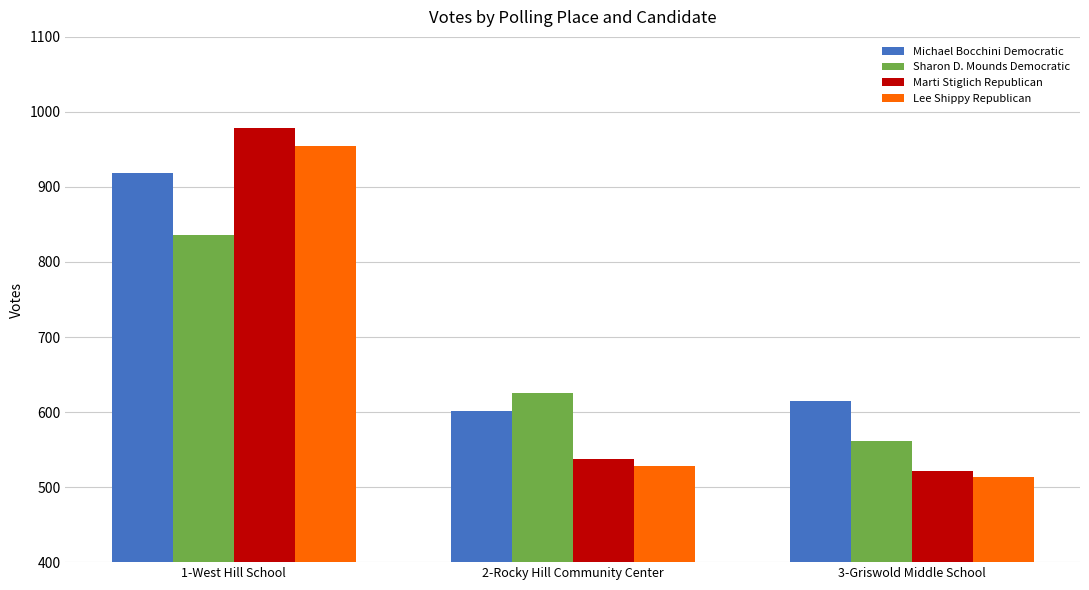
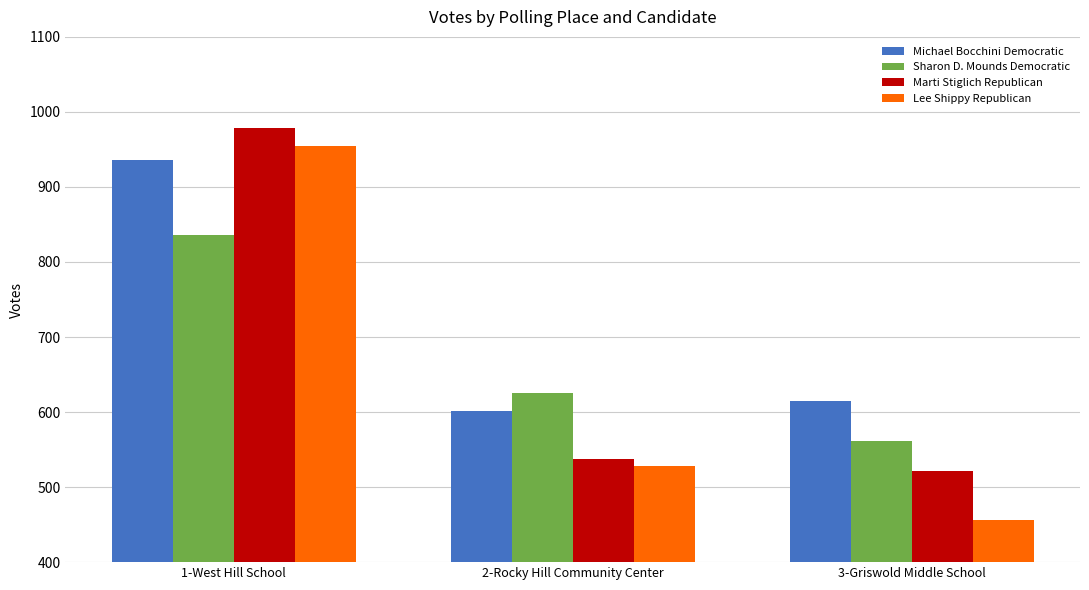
Michael Bocchini Democratic, 1-West Hill School: 920 -> 940
Lee Shippy Republican, 3-Griswold Middle School: 510 -> 460
